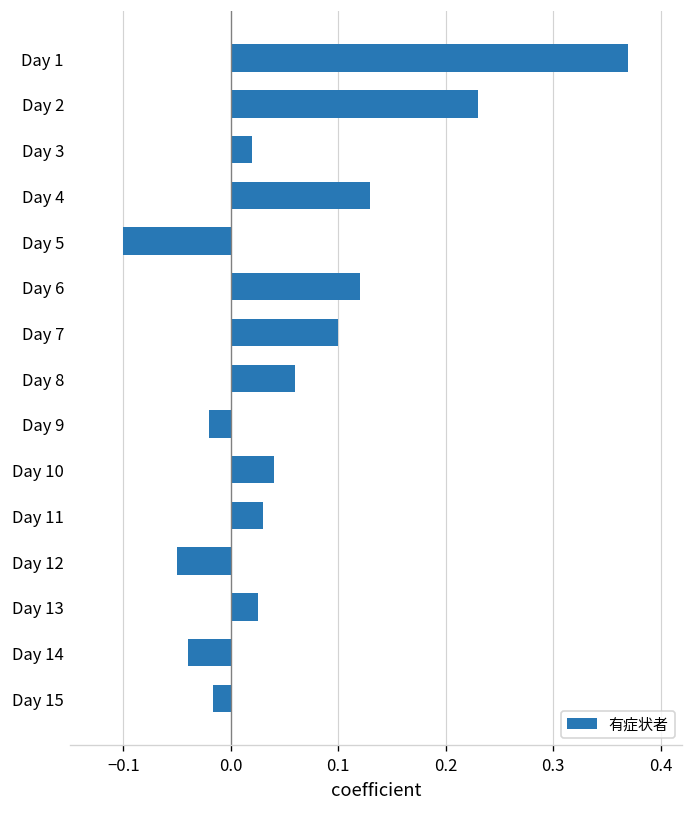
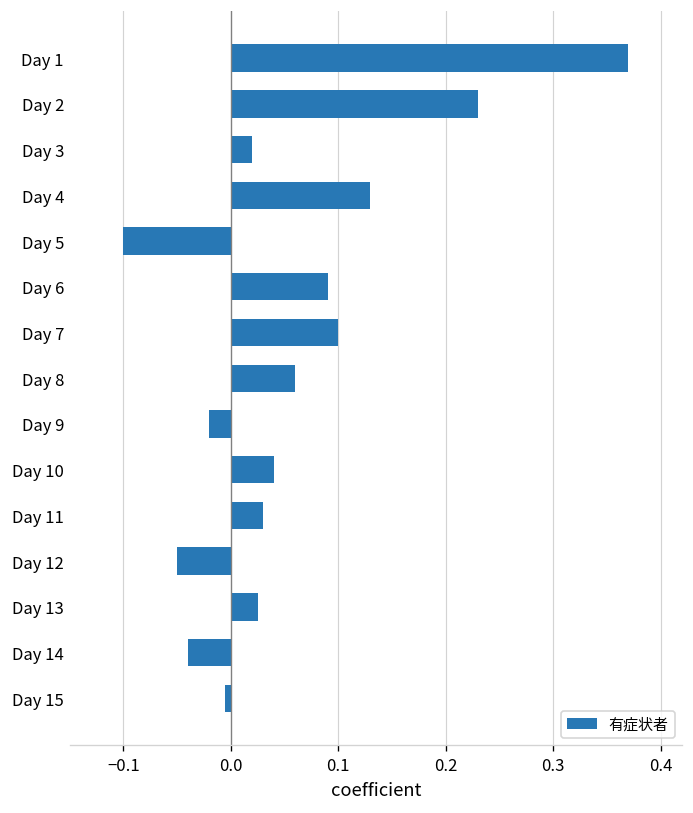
Day 6: 0.12 -> 0.09
Day 15: -0.02 -> -0.01
